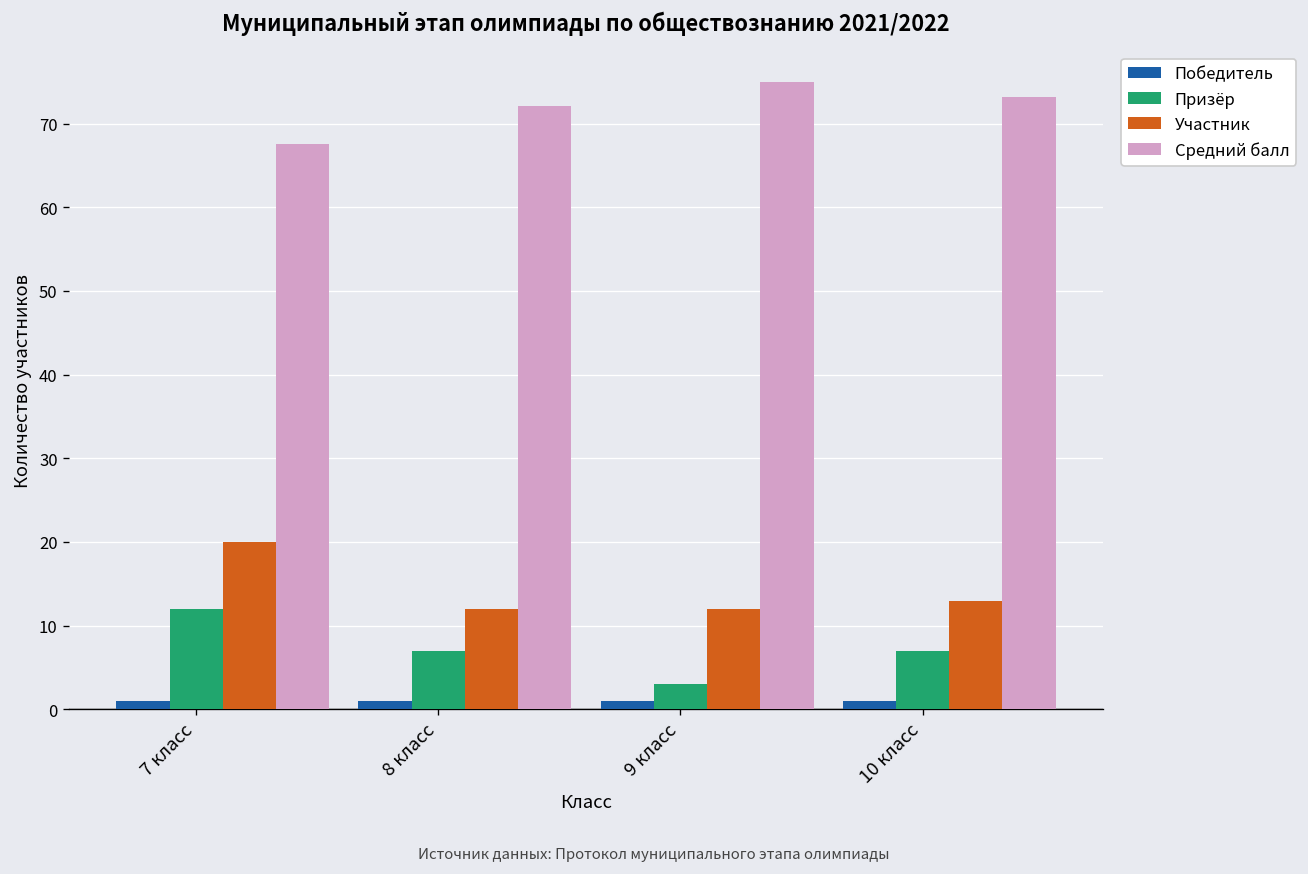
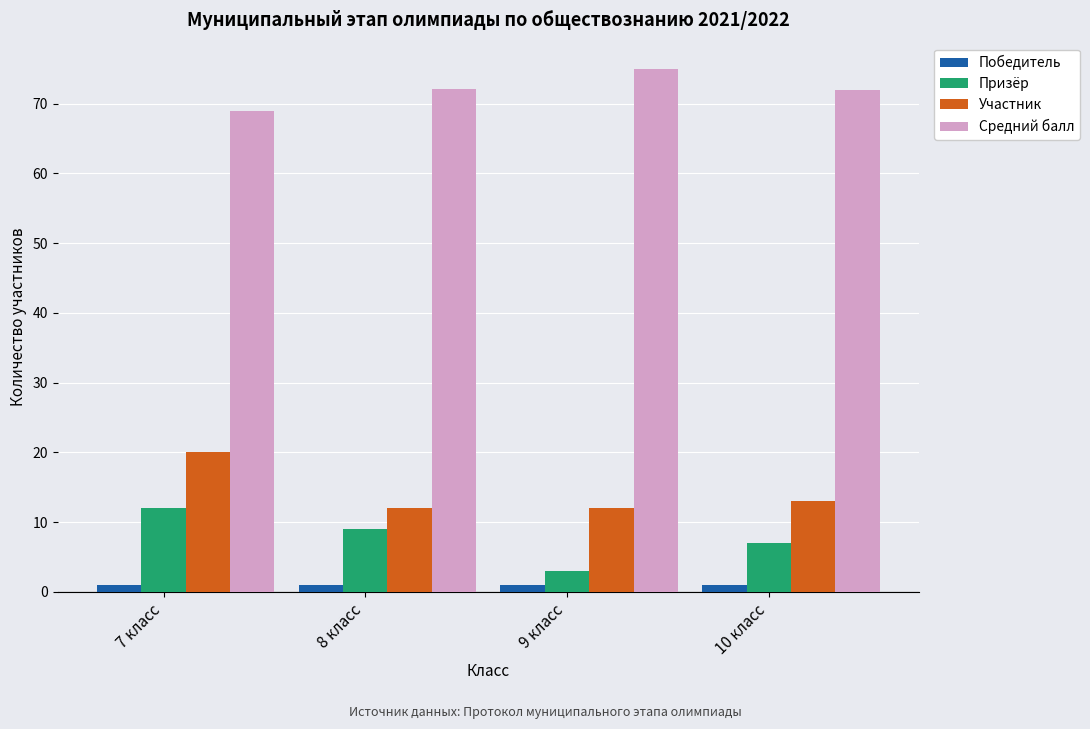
Средний балл, 7 класс: 68 -> 69
Призёр, 8 класс: 7 -> 9
Средний балл, 10 класс: 73 -> 72
